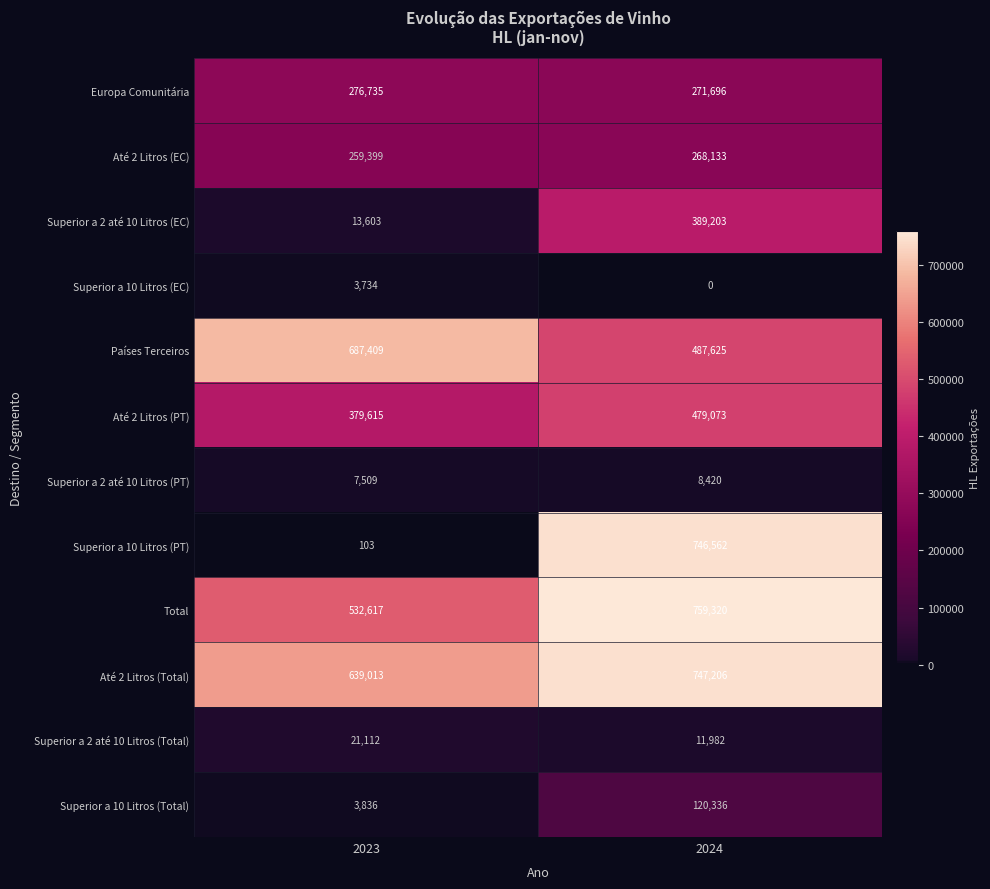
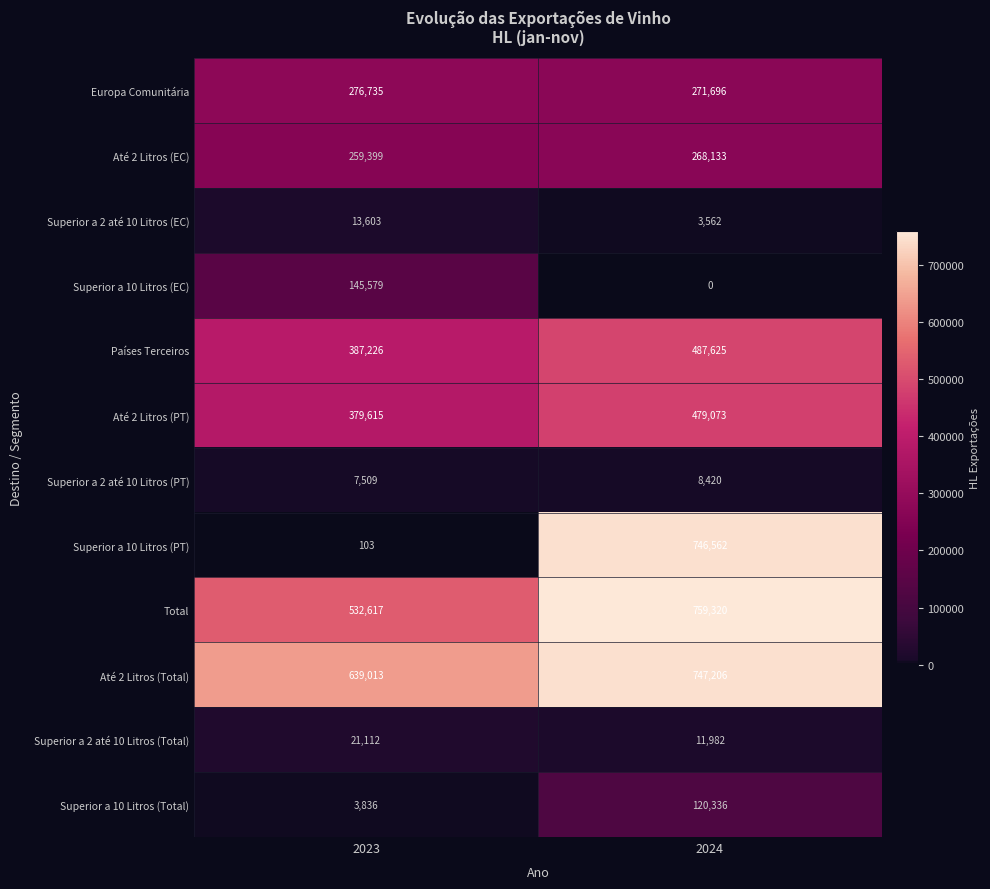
Superior a 2 até 10 Litros (EC), 2024: 389,203 -> 3,562
Superior a 10 Litros (EC), 2023: 3,734 -> 145,579
Países Terceiros, 2023: 687,409 -> 387,226
